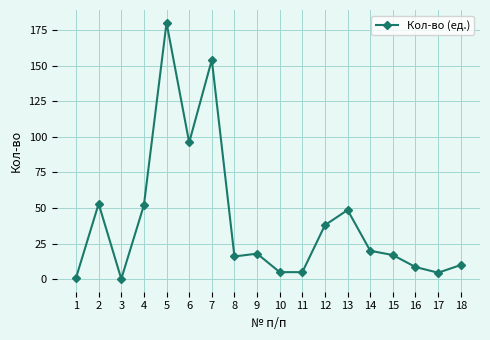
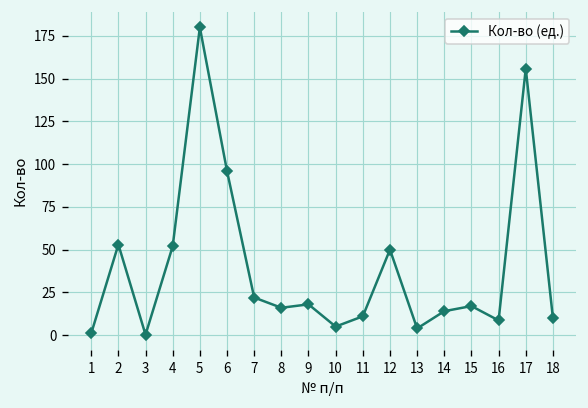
7: 154 -> 22
11: 5 -> 11
12: 38 -> 50
13: 49 -> 4
14: 20 -> 14
17: 5 -> 156
